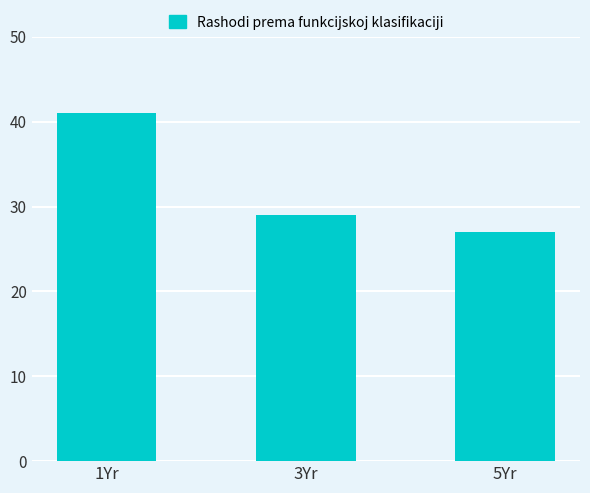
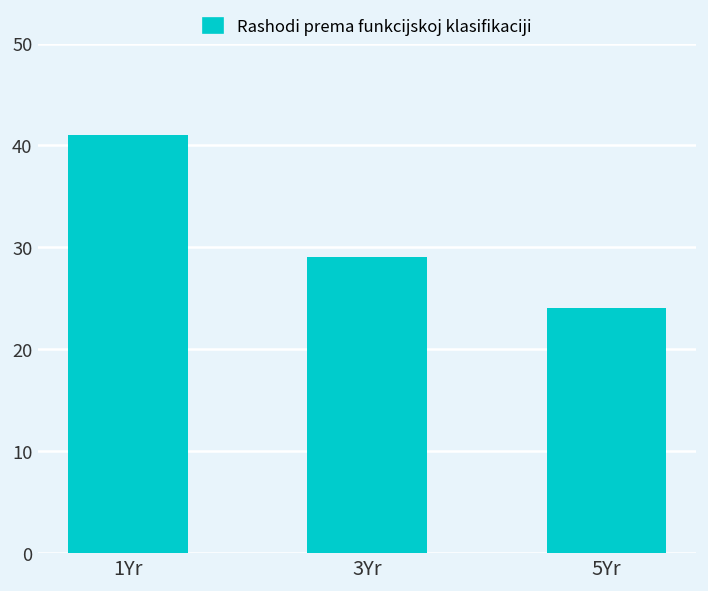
5Yr: 27 -> 24
